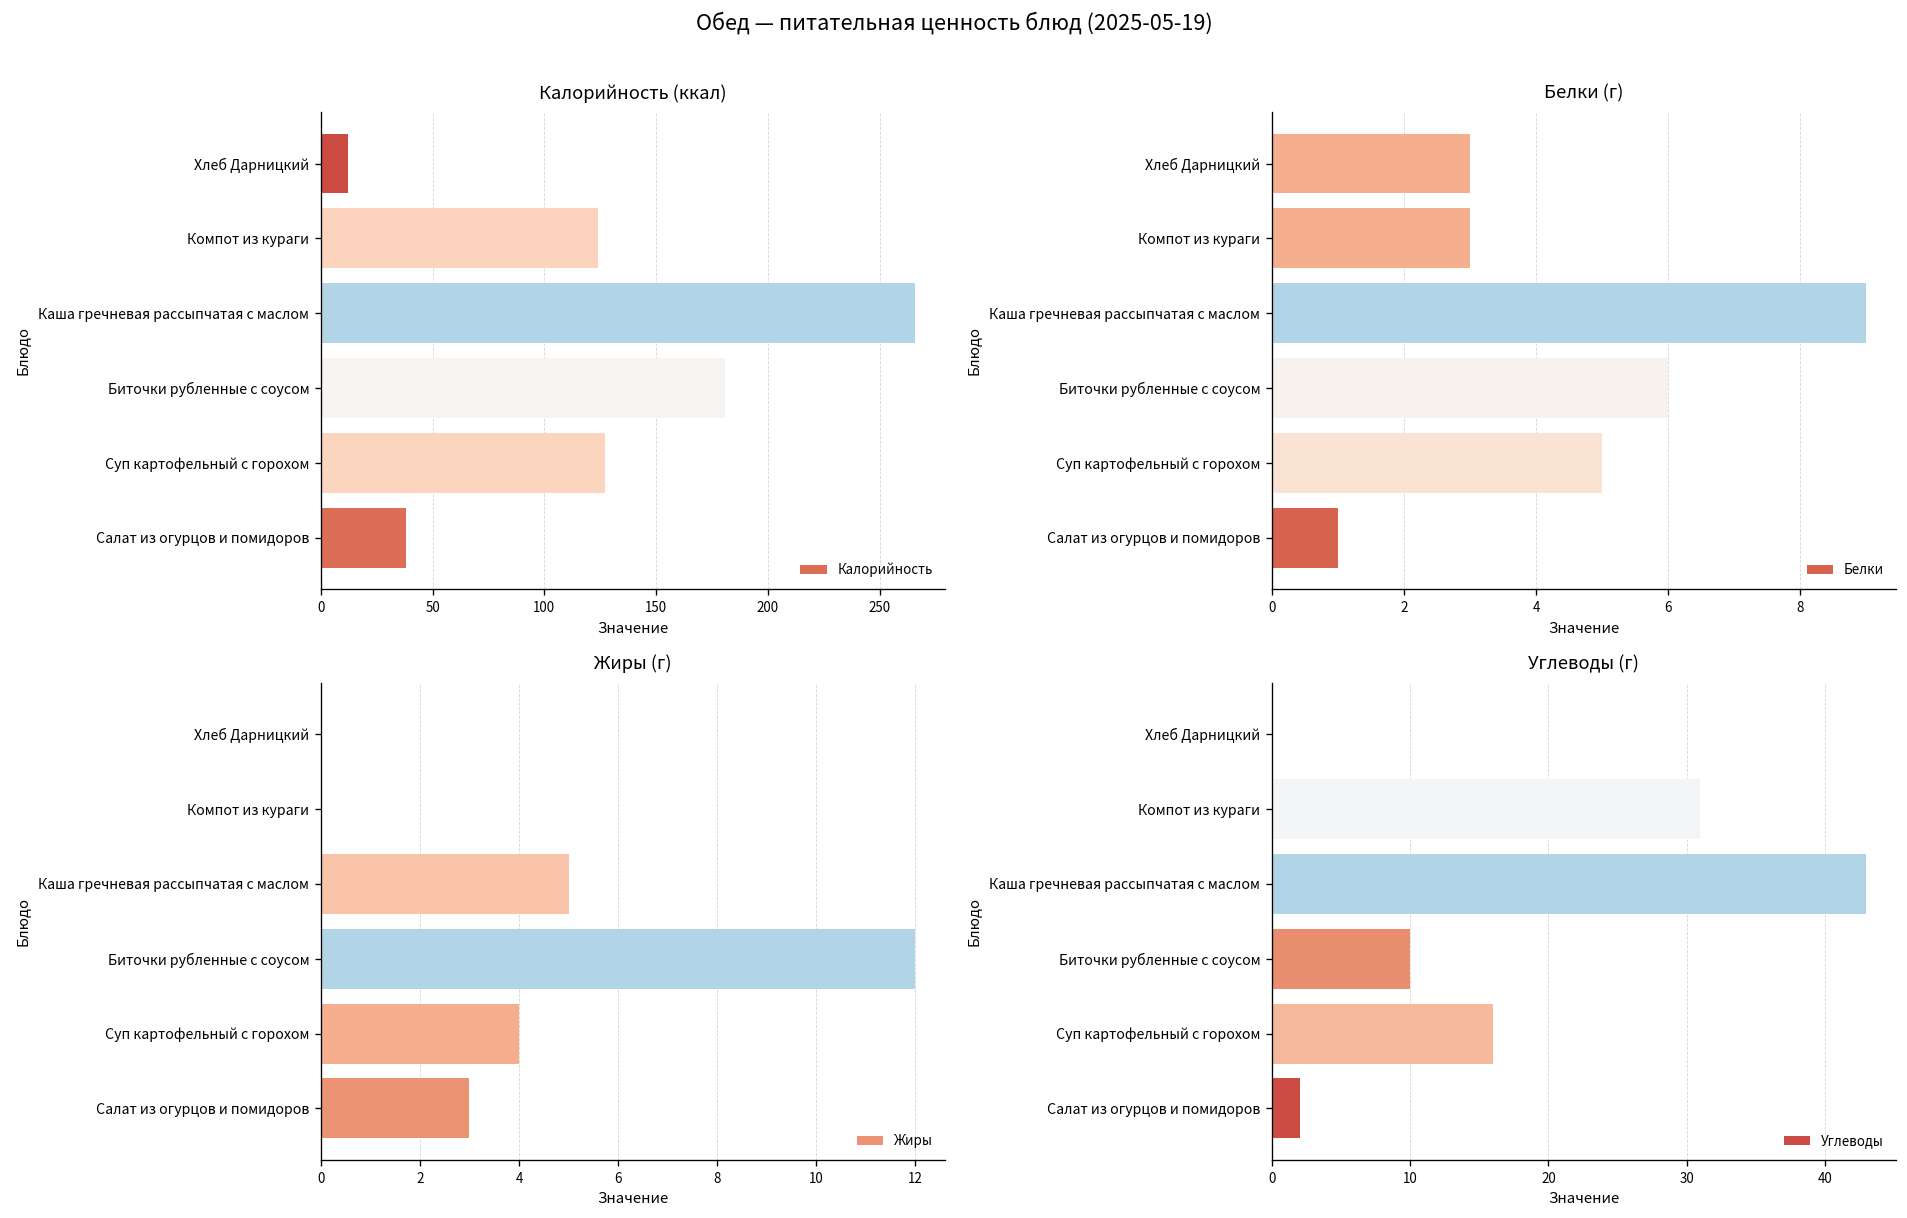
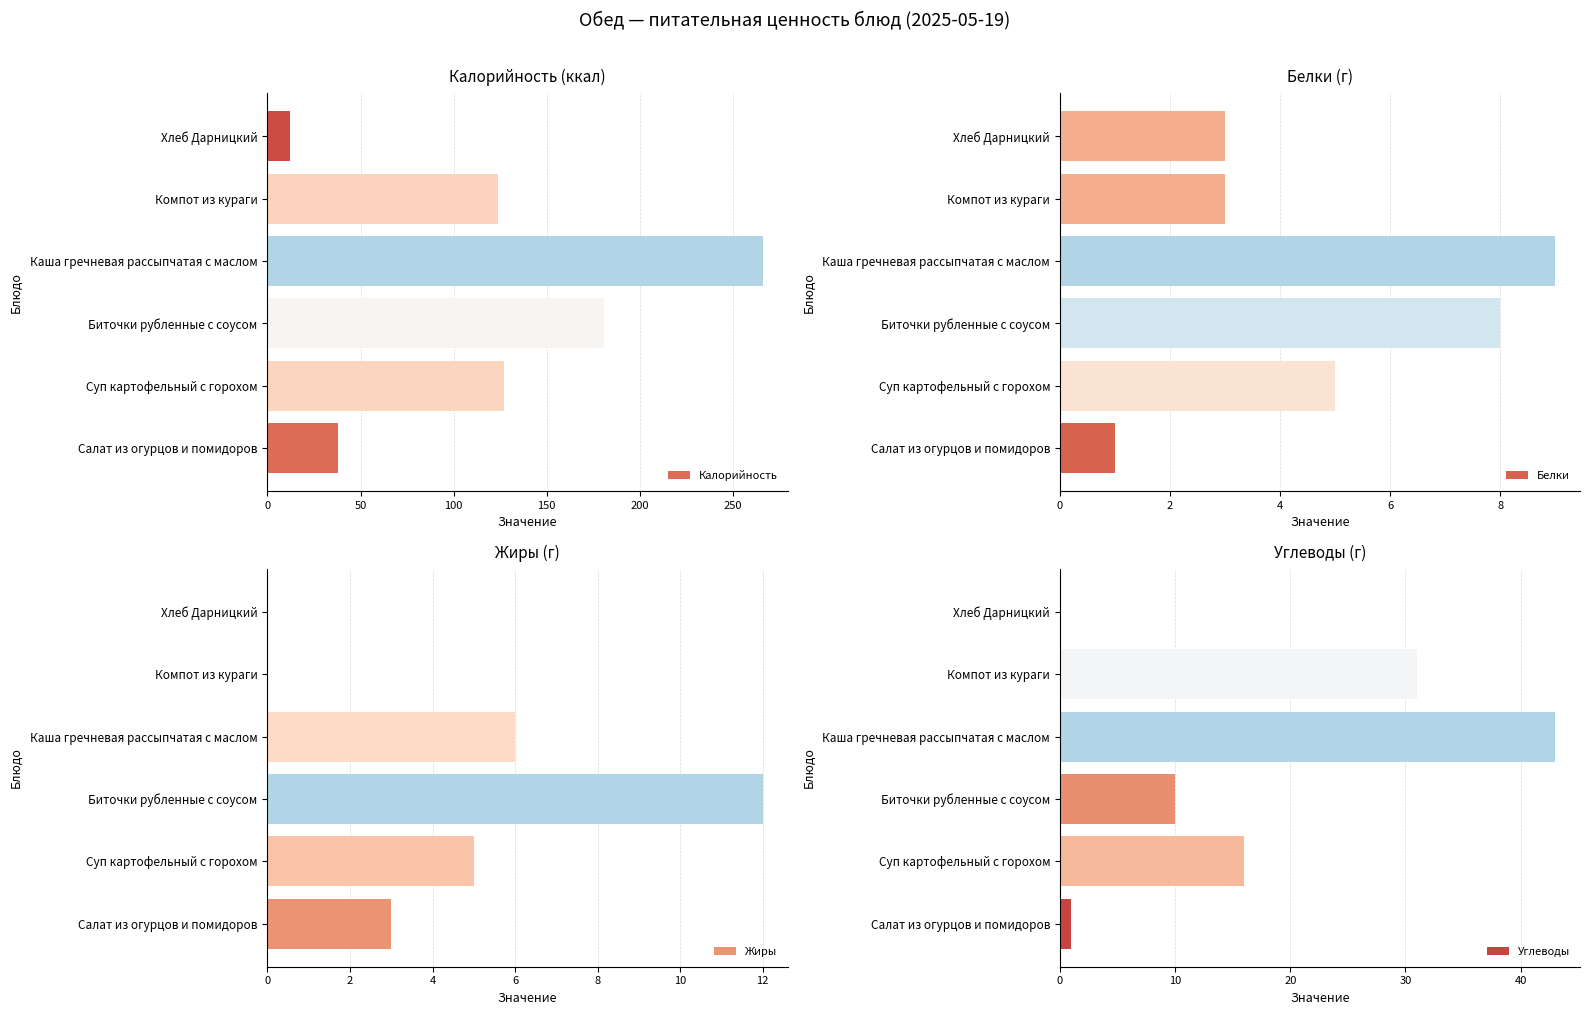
Белки (г), Биточки рубленные с соусом: 6 -> 8
Жиры (г), Каша гречневая рассыпчатая с маслом: 5 -> 6
Жиры (г), Суп картофельный с горохом: 4 -> 5
Углеводы (г), Салат из огурцов и помидоров: 2 -> 1
